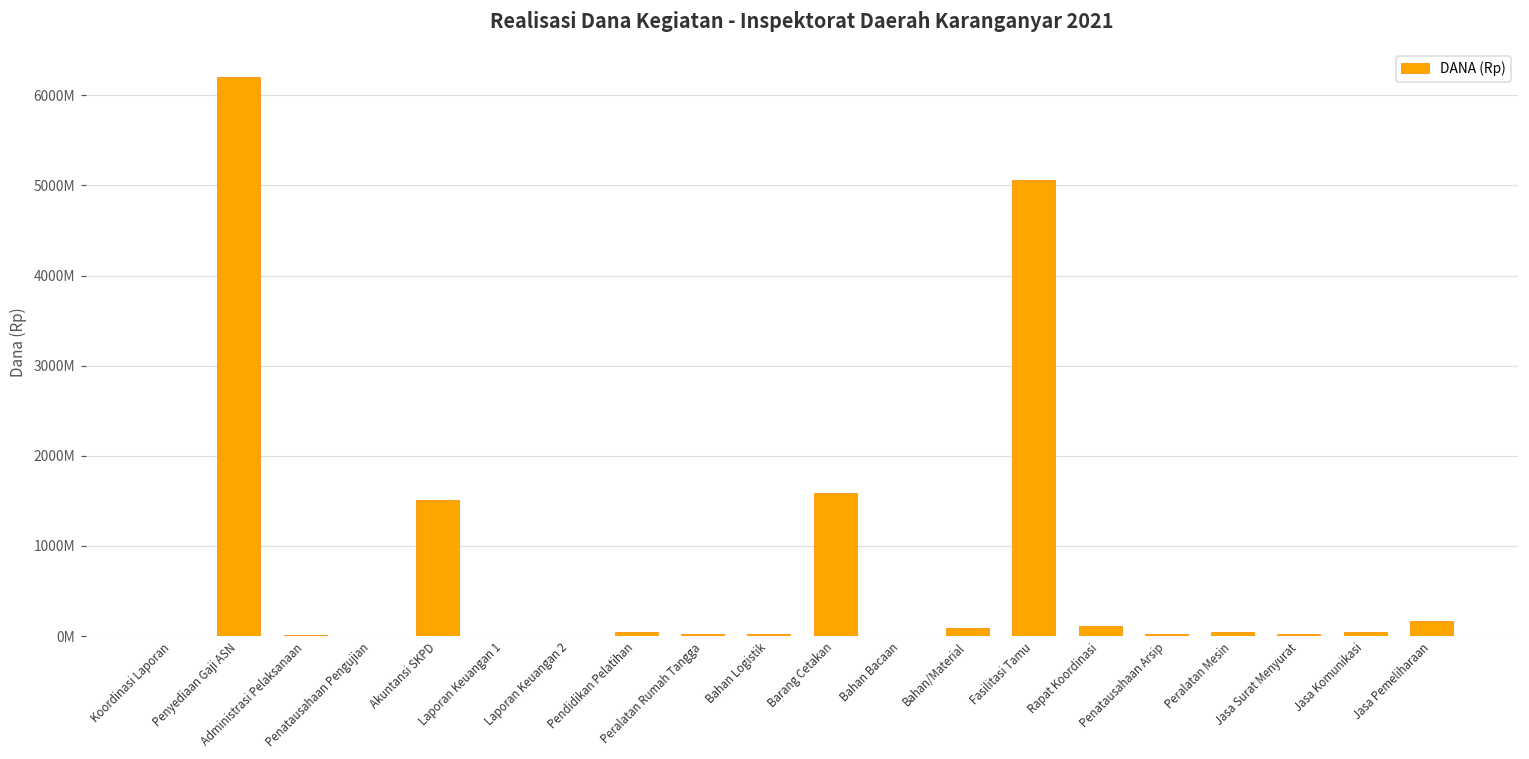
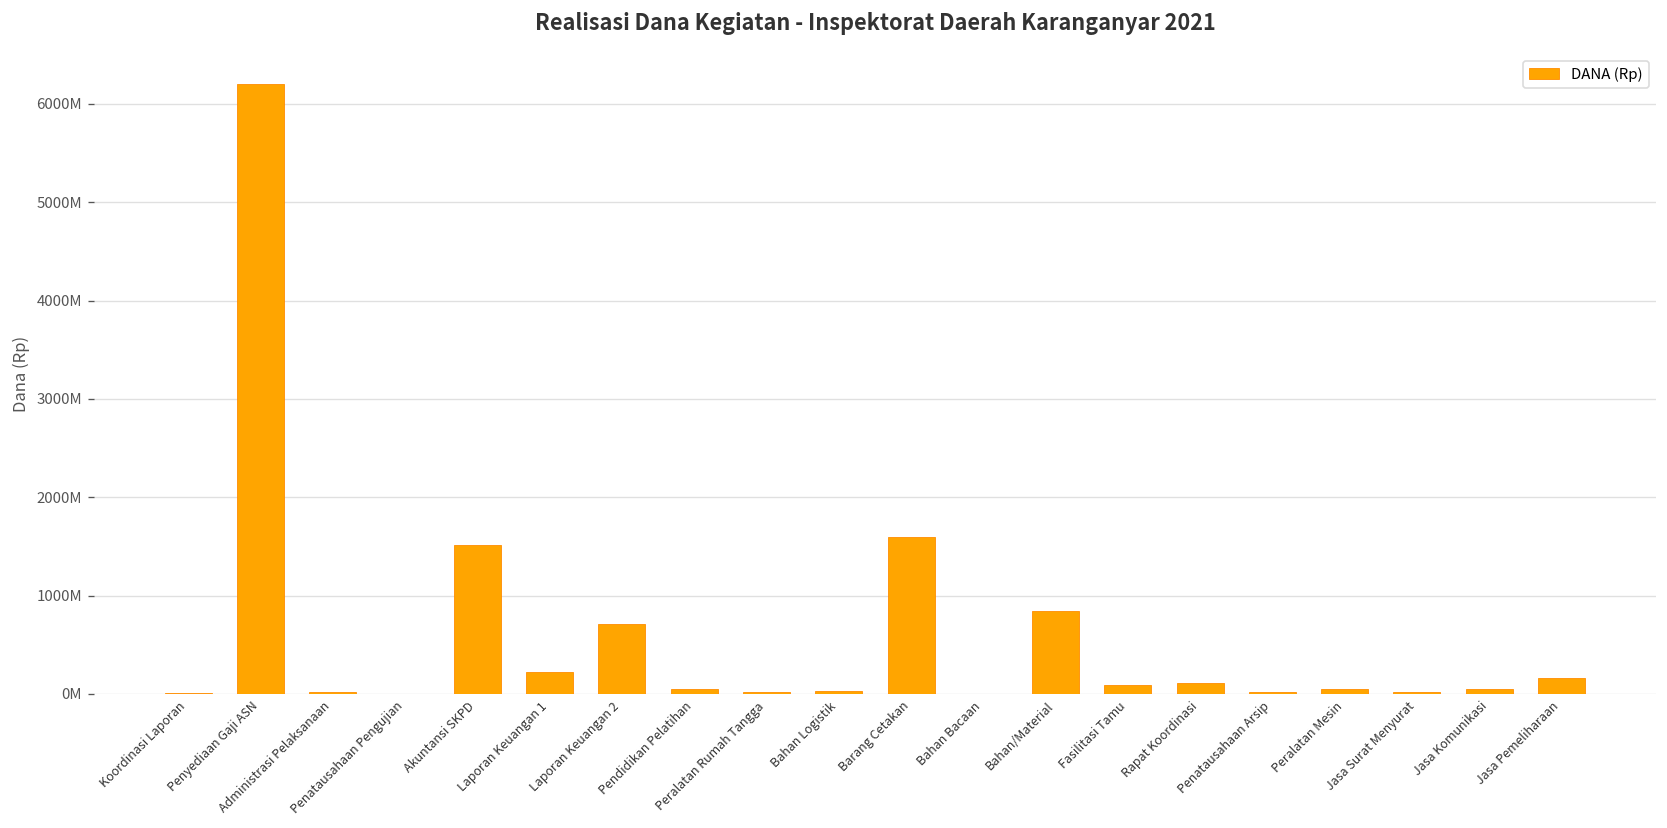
Laporan Keuangan 1: 0 -> 200000000
Laporan Keuangan 2: 0 -> 700000000
Bahan/Material: 100000000 -> 800000000
Fasilitasi Tamu: 5100000000 -> 100000000
